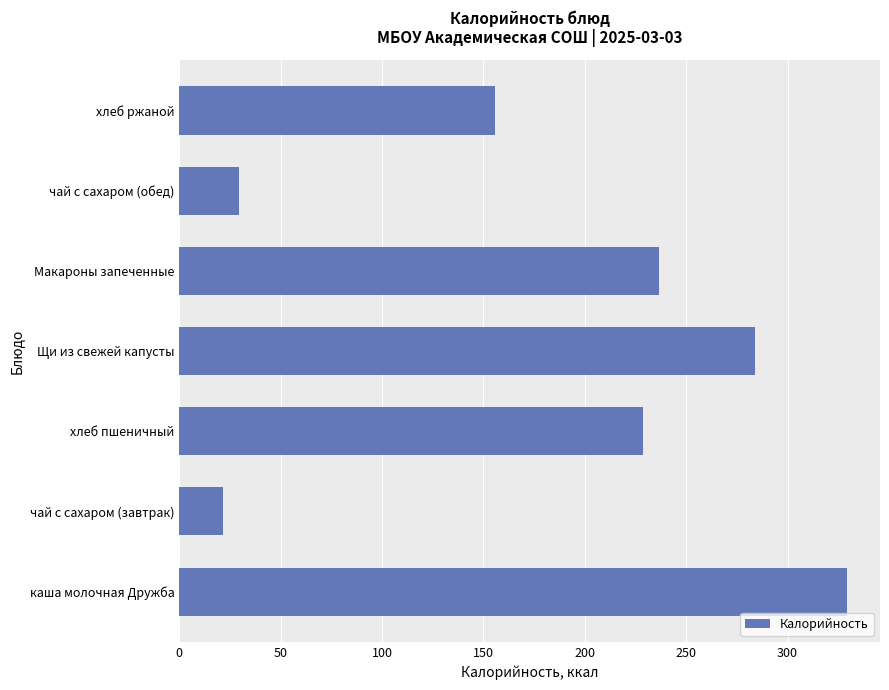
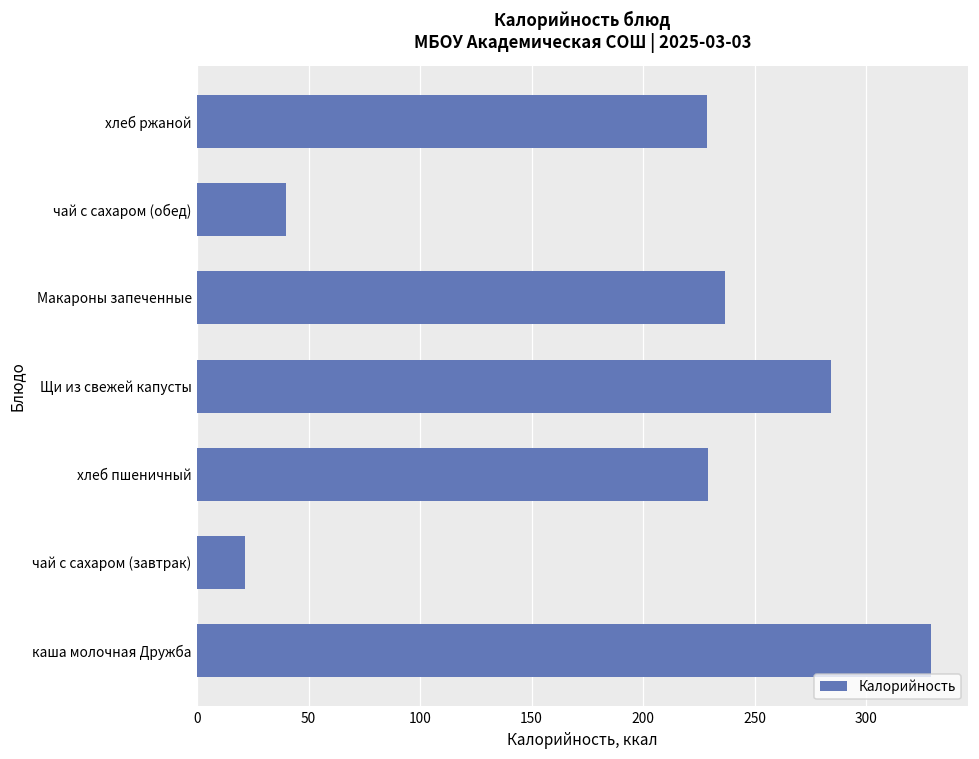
хлеб ржаной: 156 -> 229
чай с сахаром (обед): 29 -> 40
